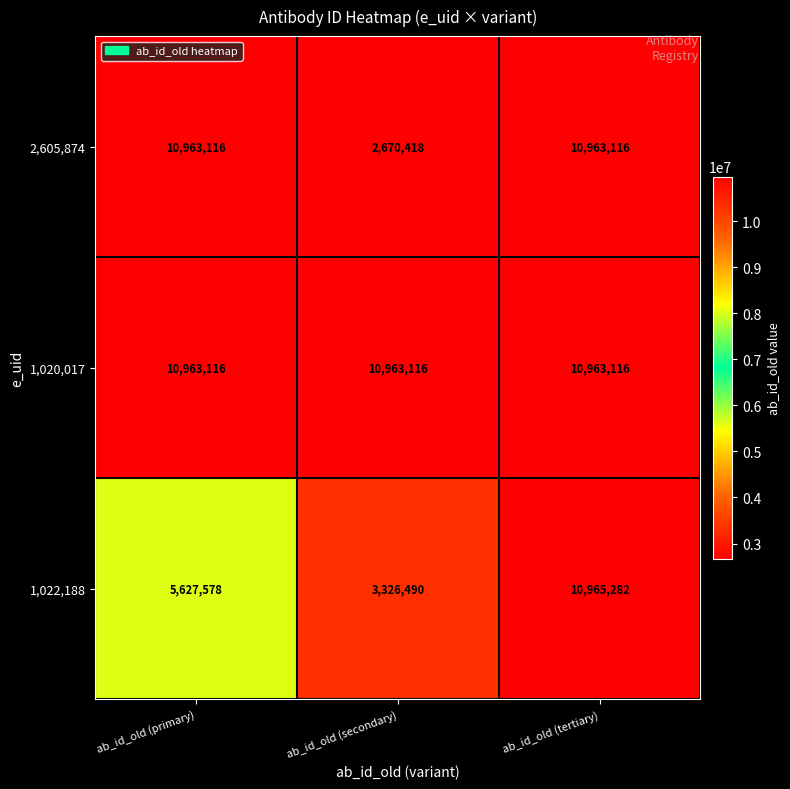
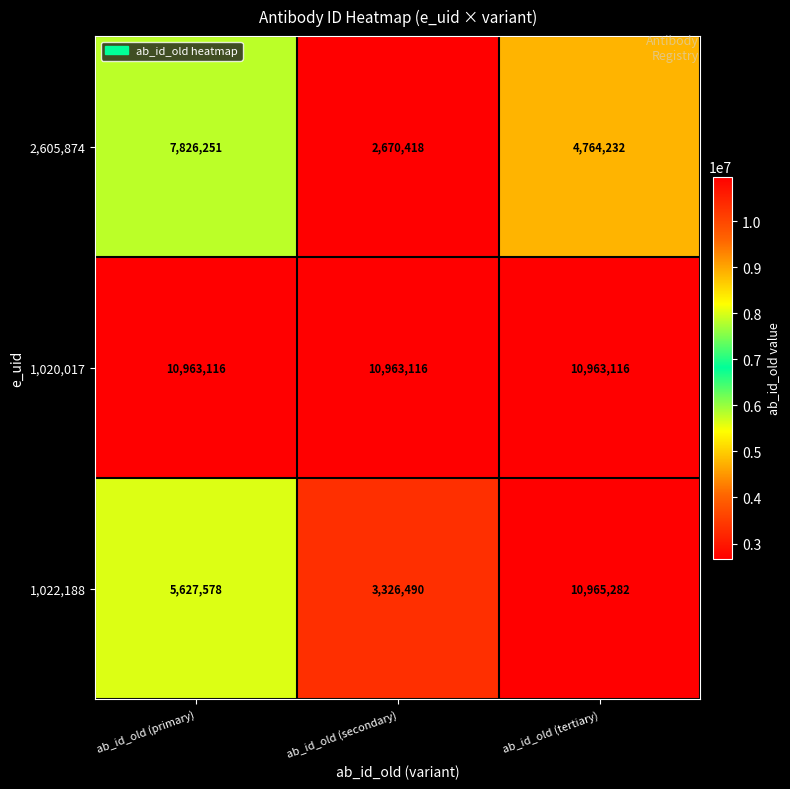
2,605,874, ab_id_old (primary): 10,963,116 -> 7,826,251
2,605,874, ab_id_old (tertiary): 10,963,116 -> 4,764,232
